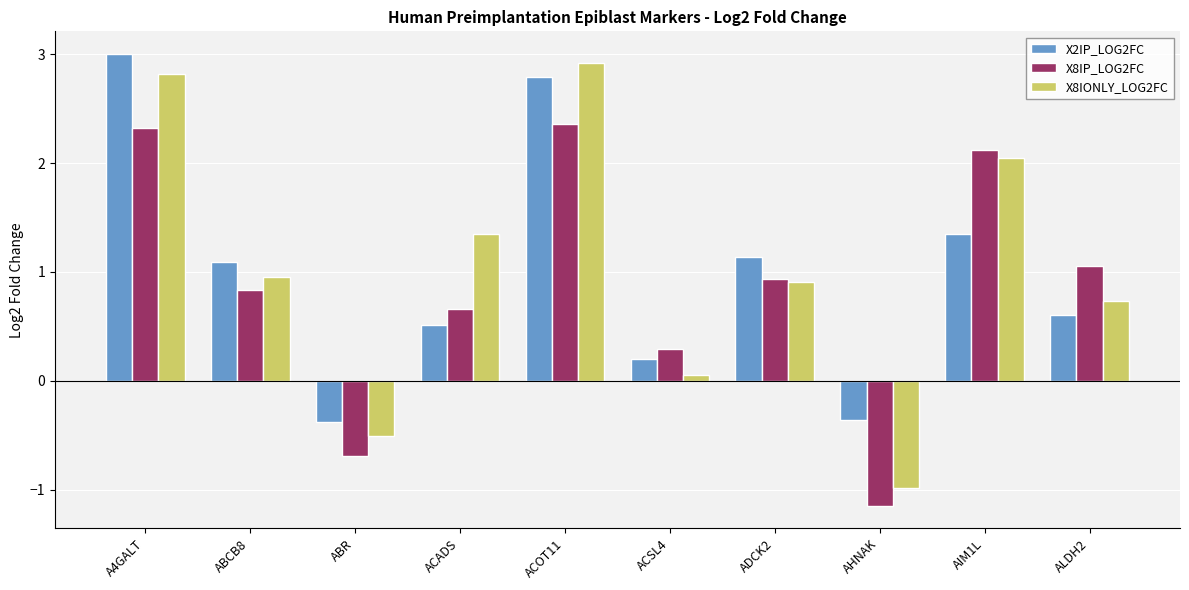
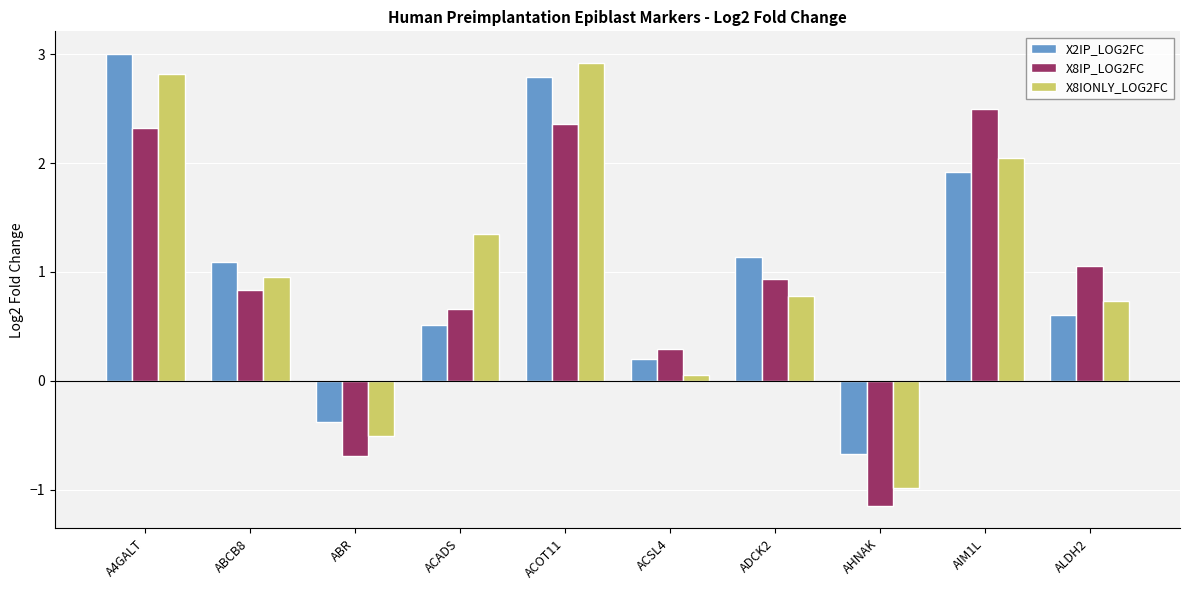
X8IONLY_LOG2FC, ADCK2: 0.90 -> 0.78
X2IP_LOG2FC, AHNAK: -0.36 -> -0.67
X2IP_LOG2FC, AIM1L: 1.35 -> 1.92
X8IP_LOG2FC, AIM1L: 2.13 -> 2.49
